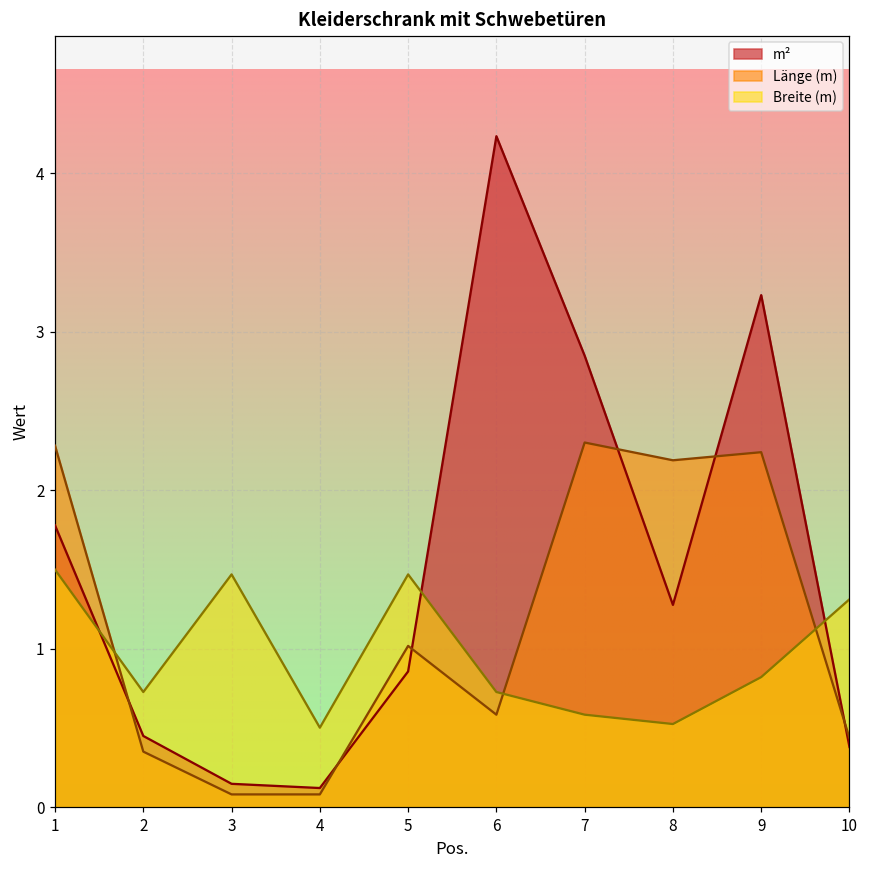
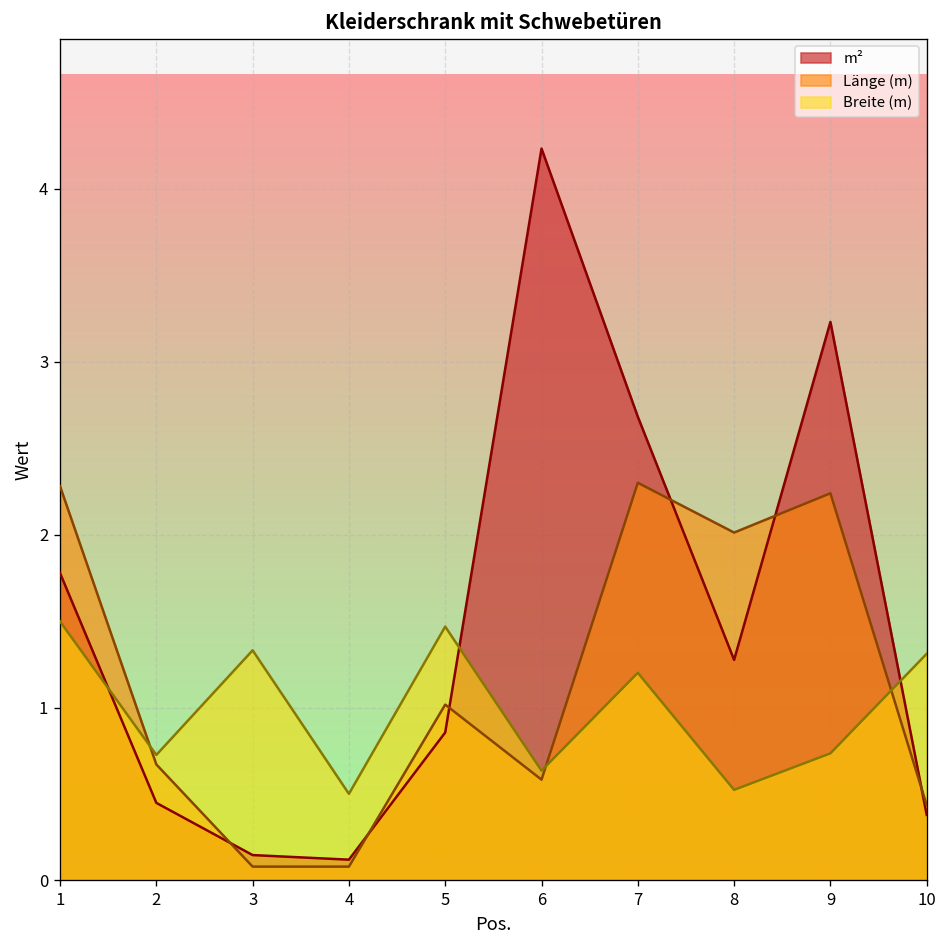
Länge (m), 2: 0.35 -> 0.67
Breite (m), 3: 1.47 -> 1.33
Breite (m), 6: 0.73 -> 0.64
m², 7: 2.85 -> 2.68
Breite (m), 7: 0.58 -> 1.20
Länge (m), 8: 2.19 -> 2.01
Breite (m), 9: 0.82 -> 0.74
